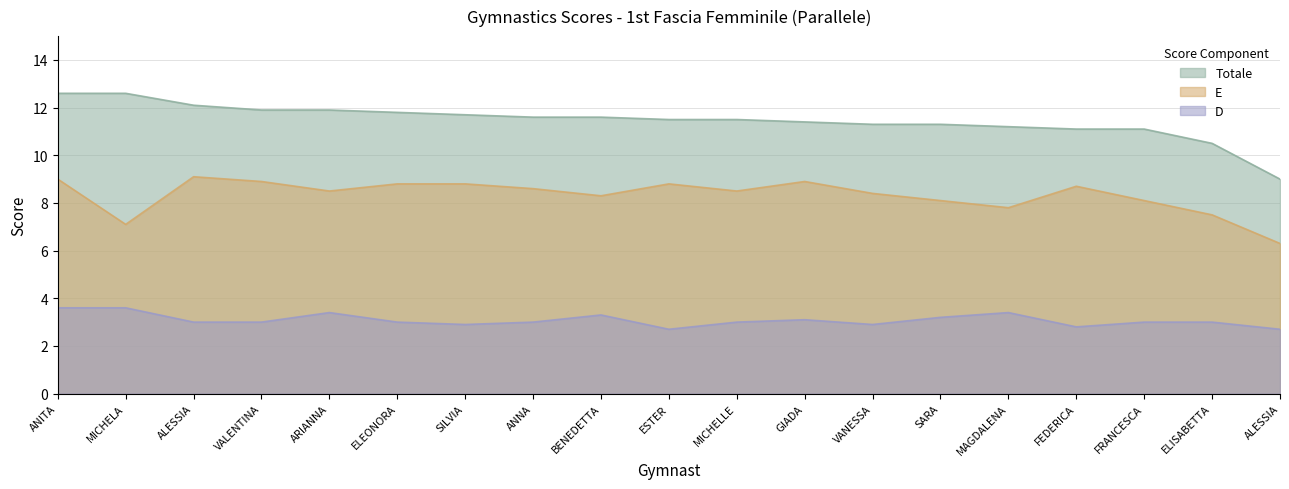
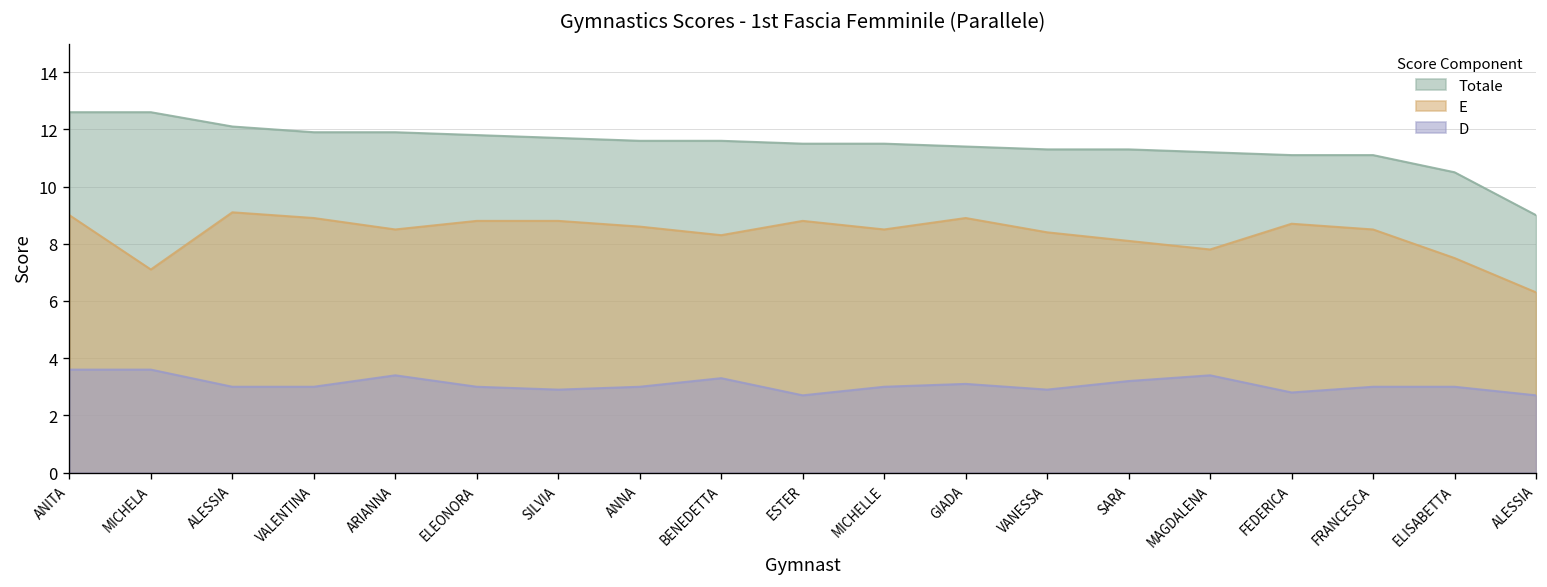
E, FRANCESCA: 8.1 -> 8.5
